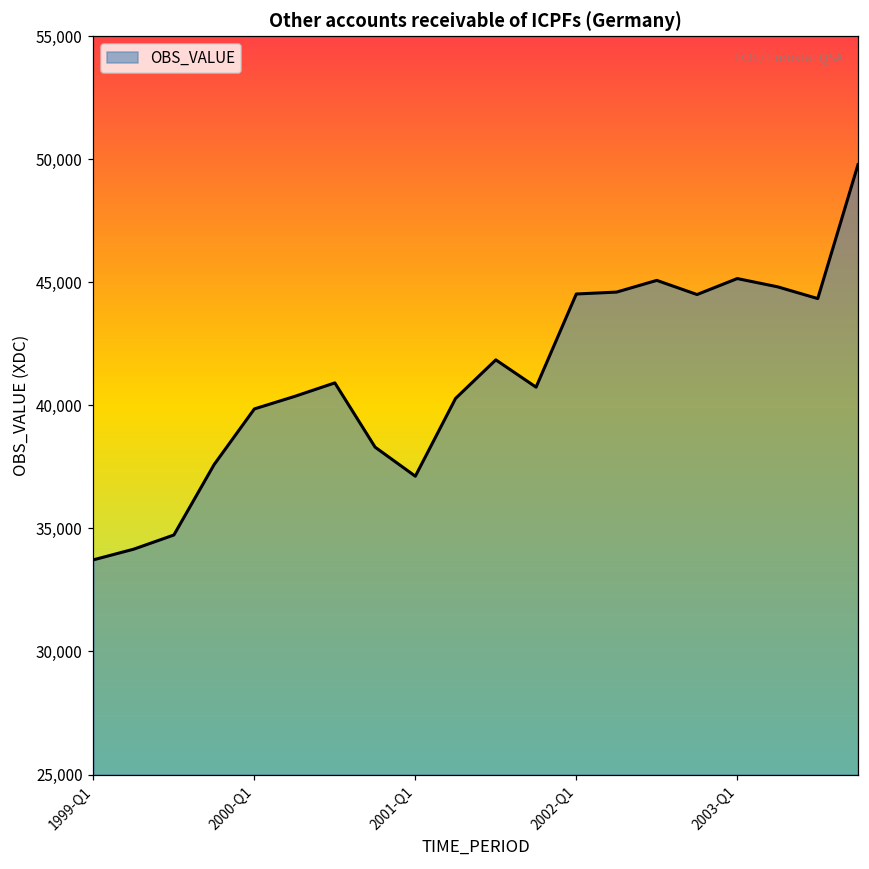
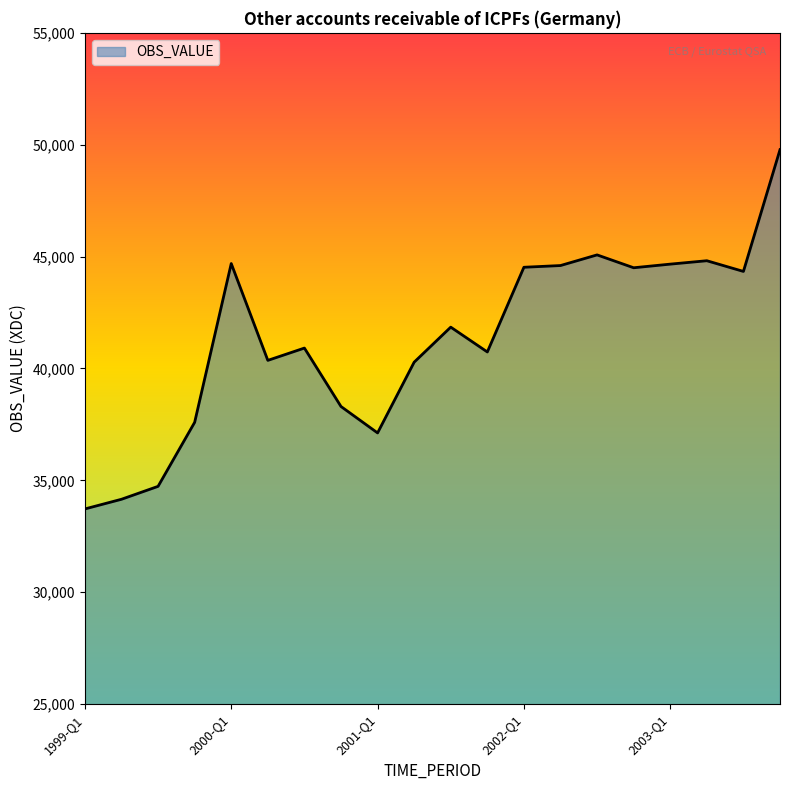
2000-Q1: 39,900 -> 44,700
2003-Q1: 45,200 -> 44,700
